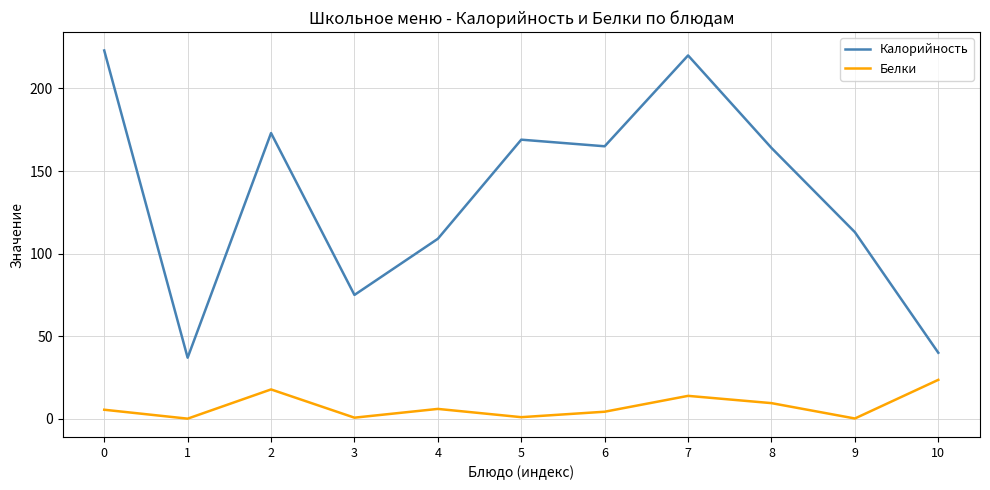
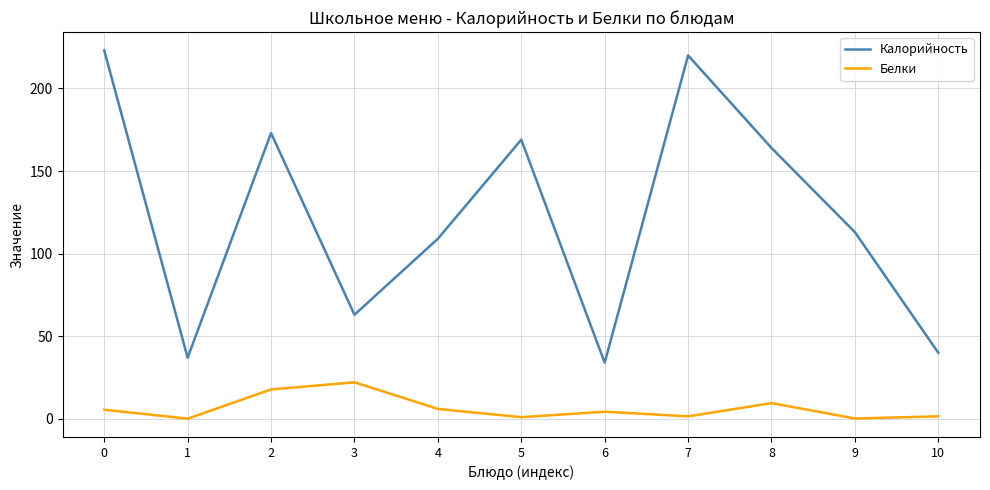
Калорийность, 3: 75 -> 63
Белки, 3: 1 -> 22
Калорийность, 6: 165 -> 34
Белки, 7: 14 -> 2
Белки, 10: 24 -> 2
